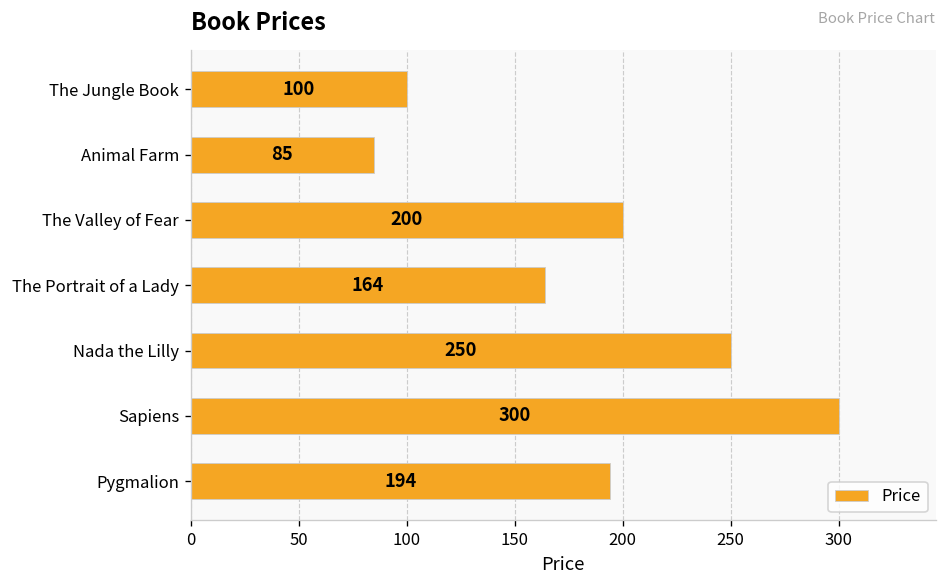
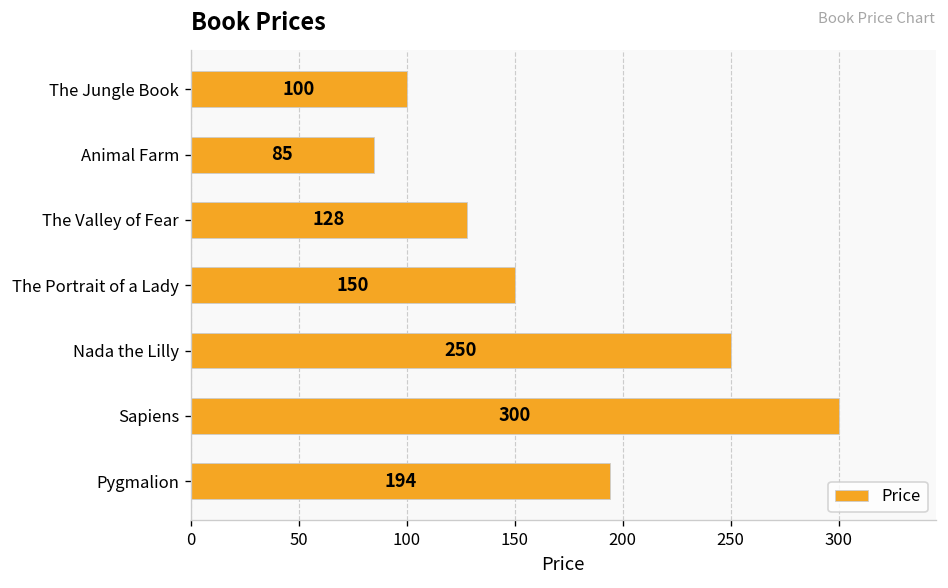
The Valley of Fear: 200 -> 128
The Portrait of a Lady: 164 -> 150
